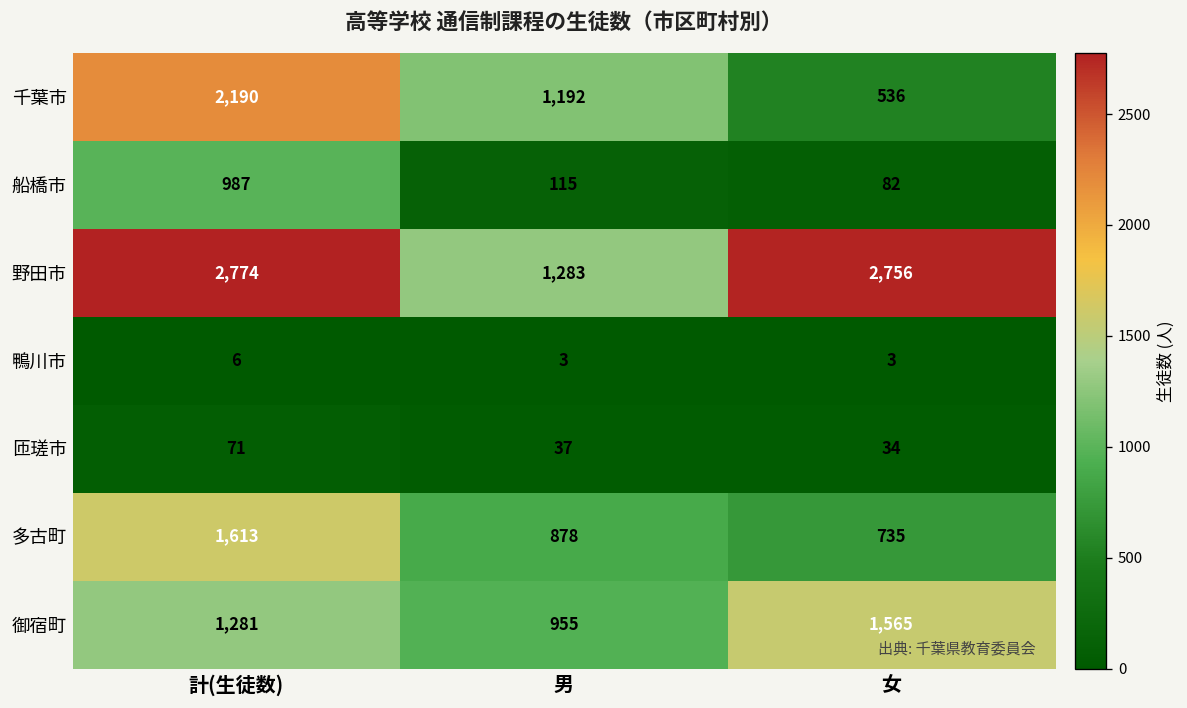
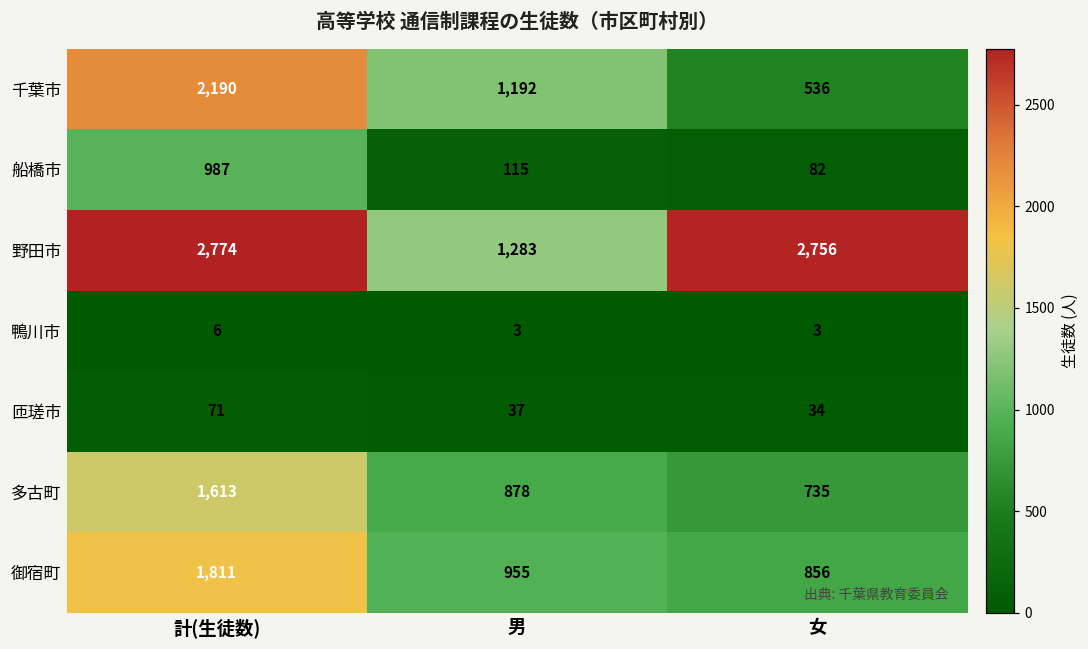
御宿町, 計(生徒数): 1,281 -> 1,811
御宿町, 女: 1,565 -> 856
